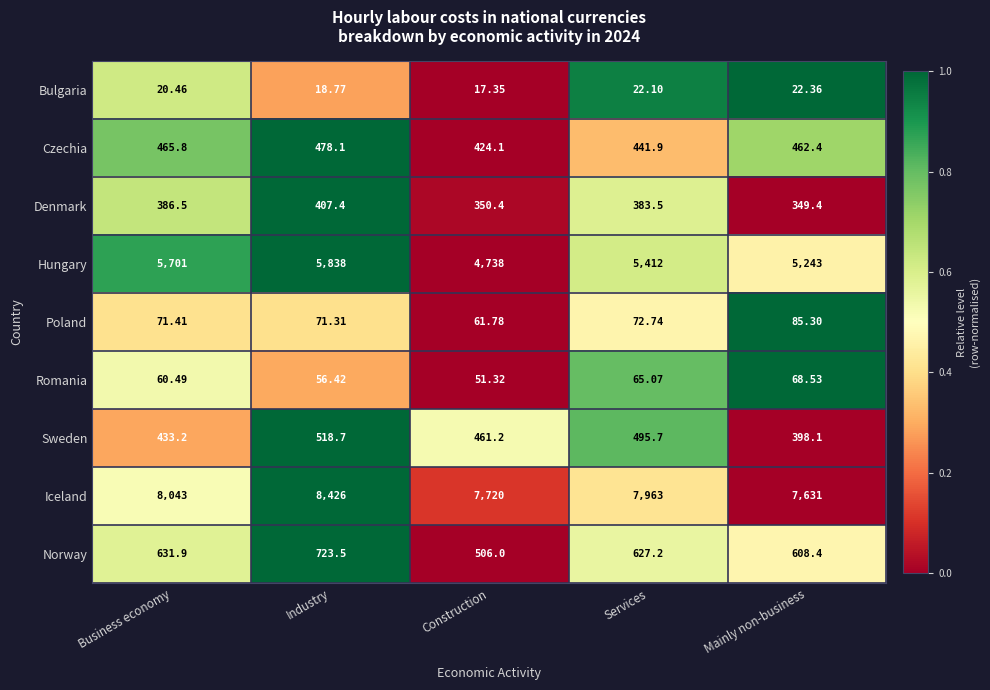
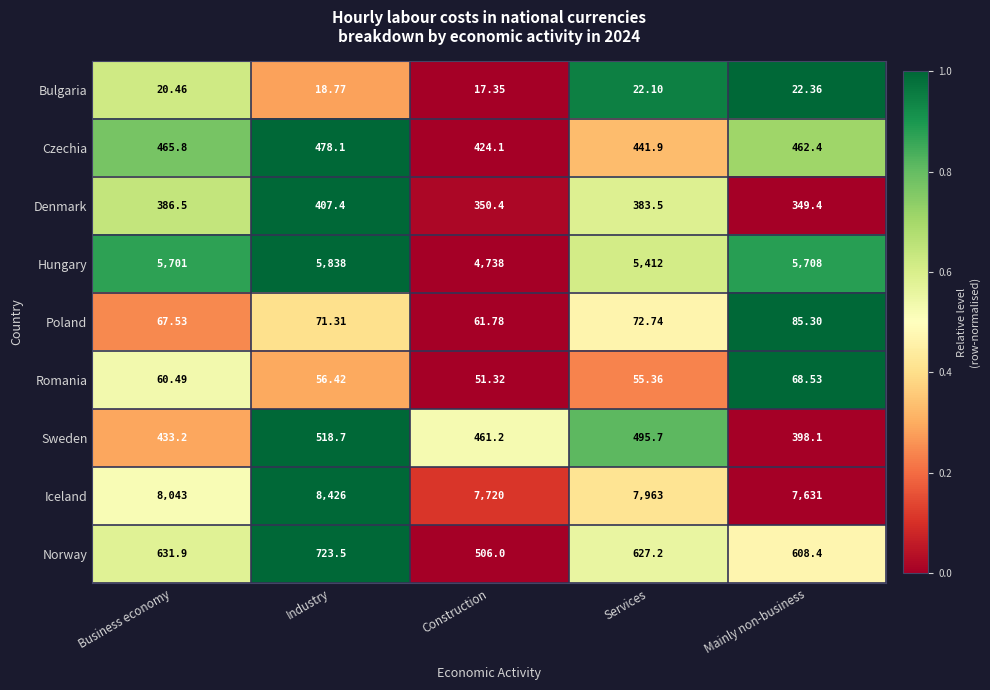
Hungary, Mainly non-business: 5,243 -> 5,708
Poland, Business economy: 71.41 -> 67.53
Romania, Services: 65.07 -> 55.36
